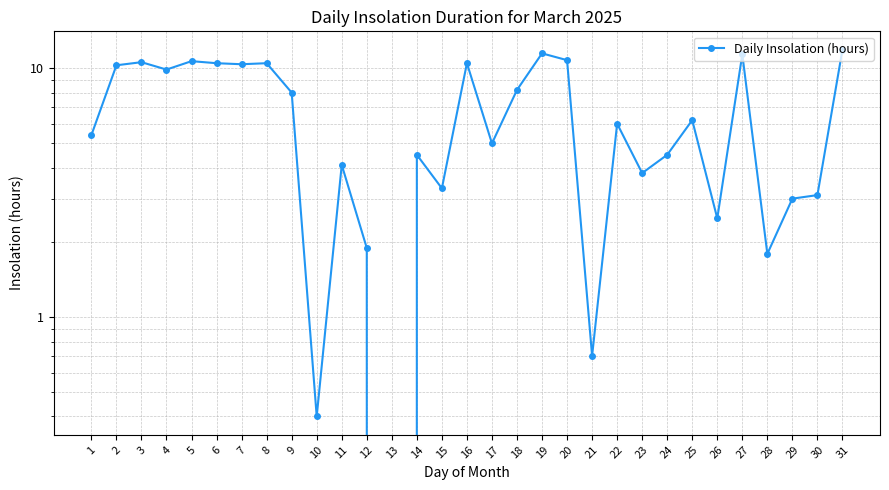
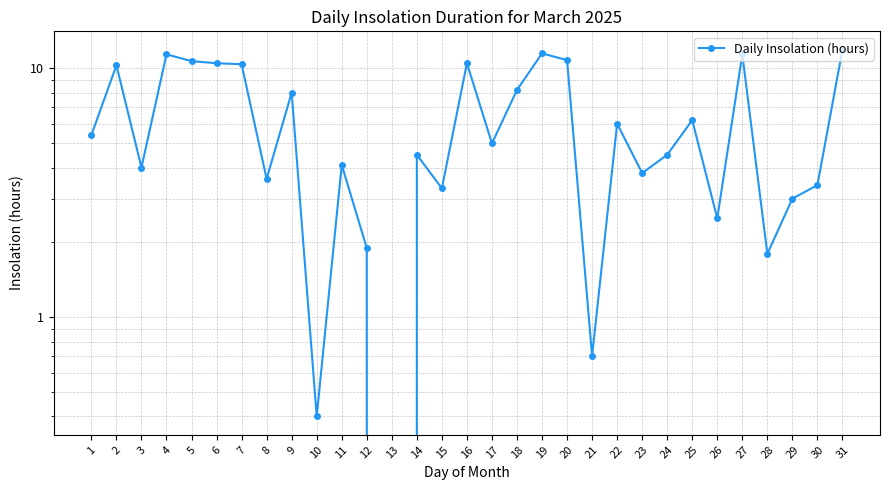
3: 10.6 -> 4.0
4: 9.9 -> 11
8: 10.5 -> 3.6
30: 3.1 -> 3.4
